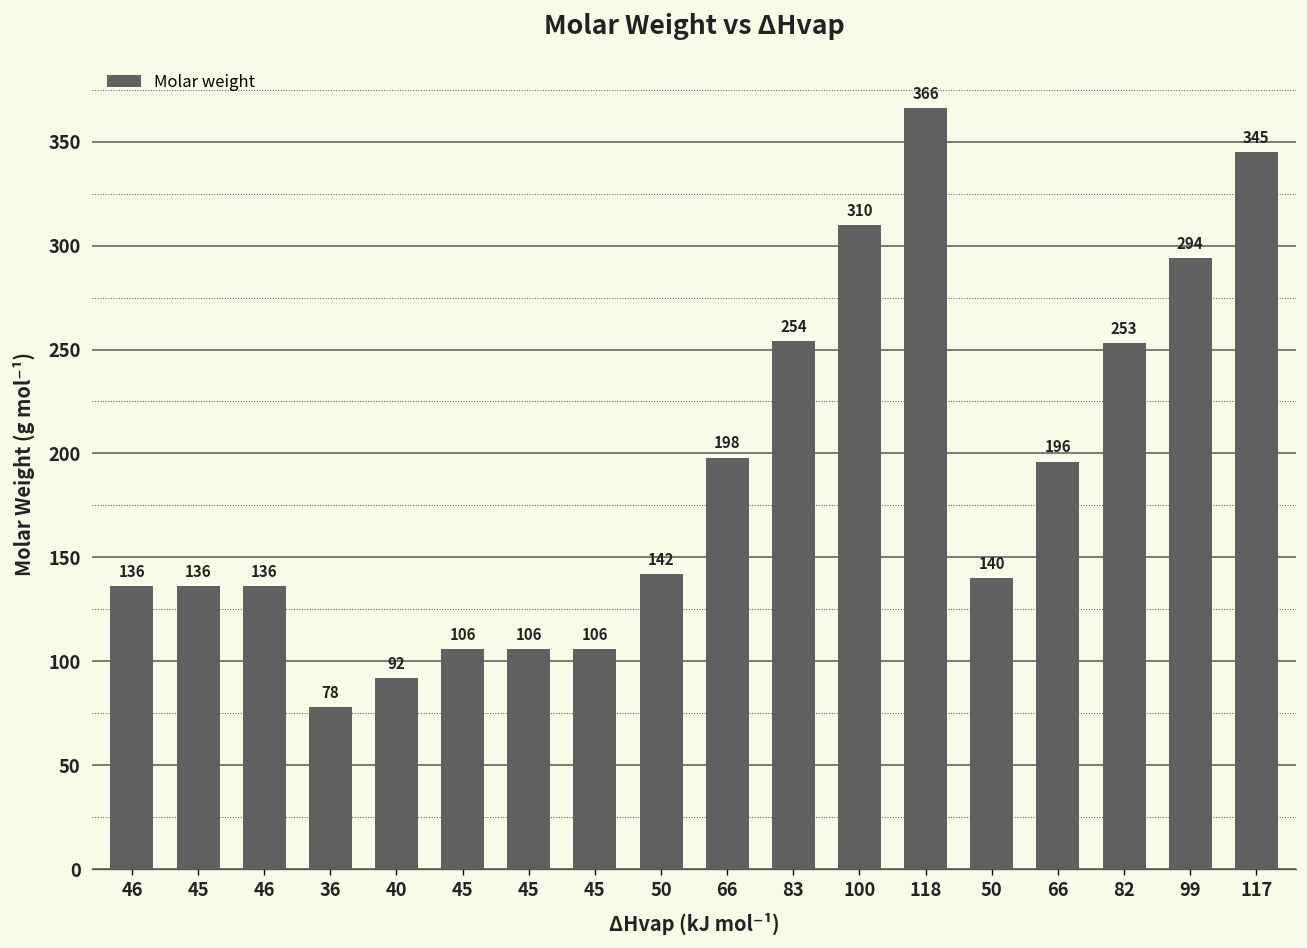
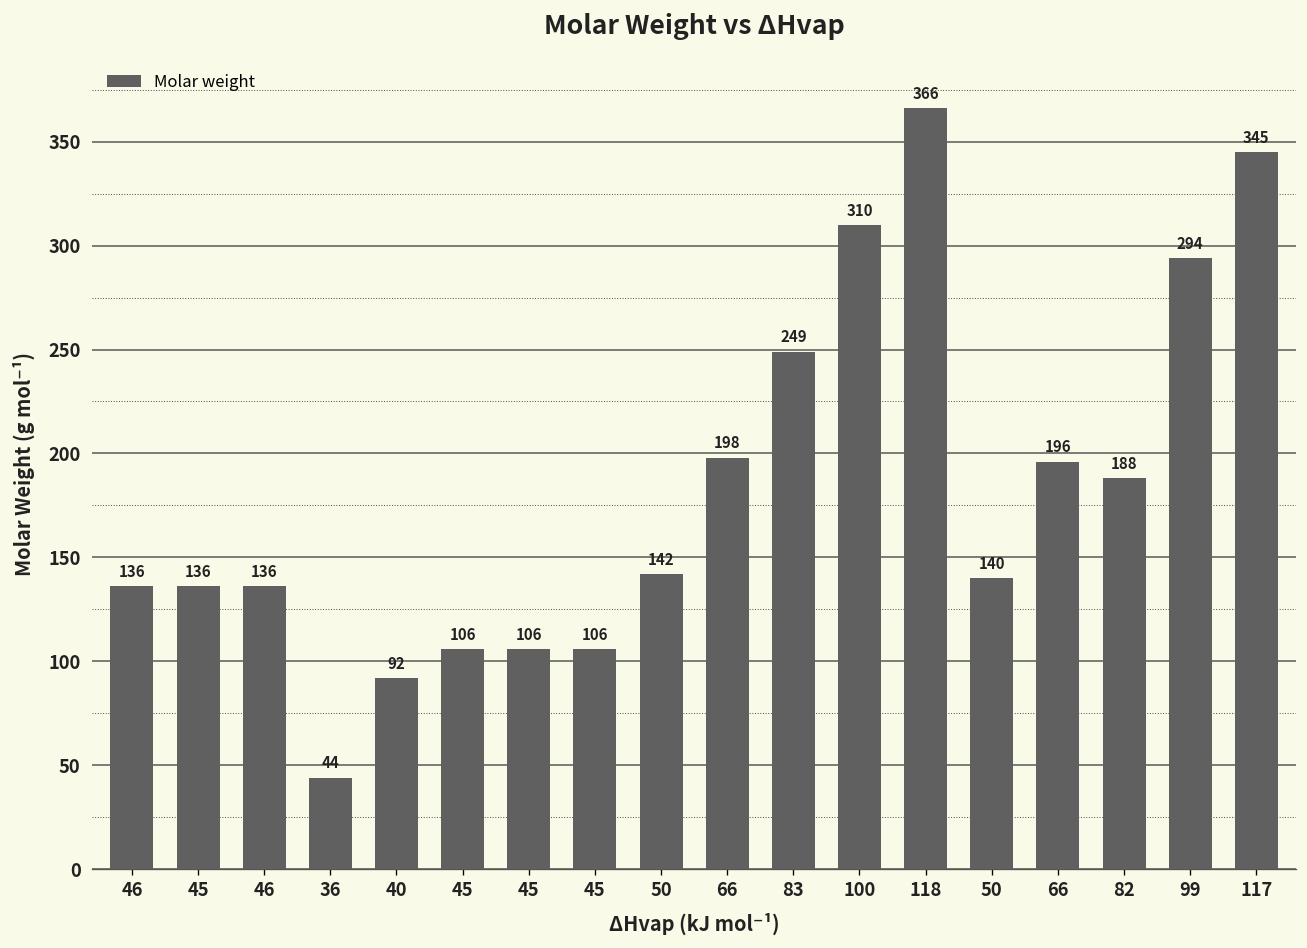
36: 78 -> 44
83: 254 -> 249
82: 253 -> 188
